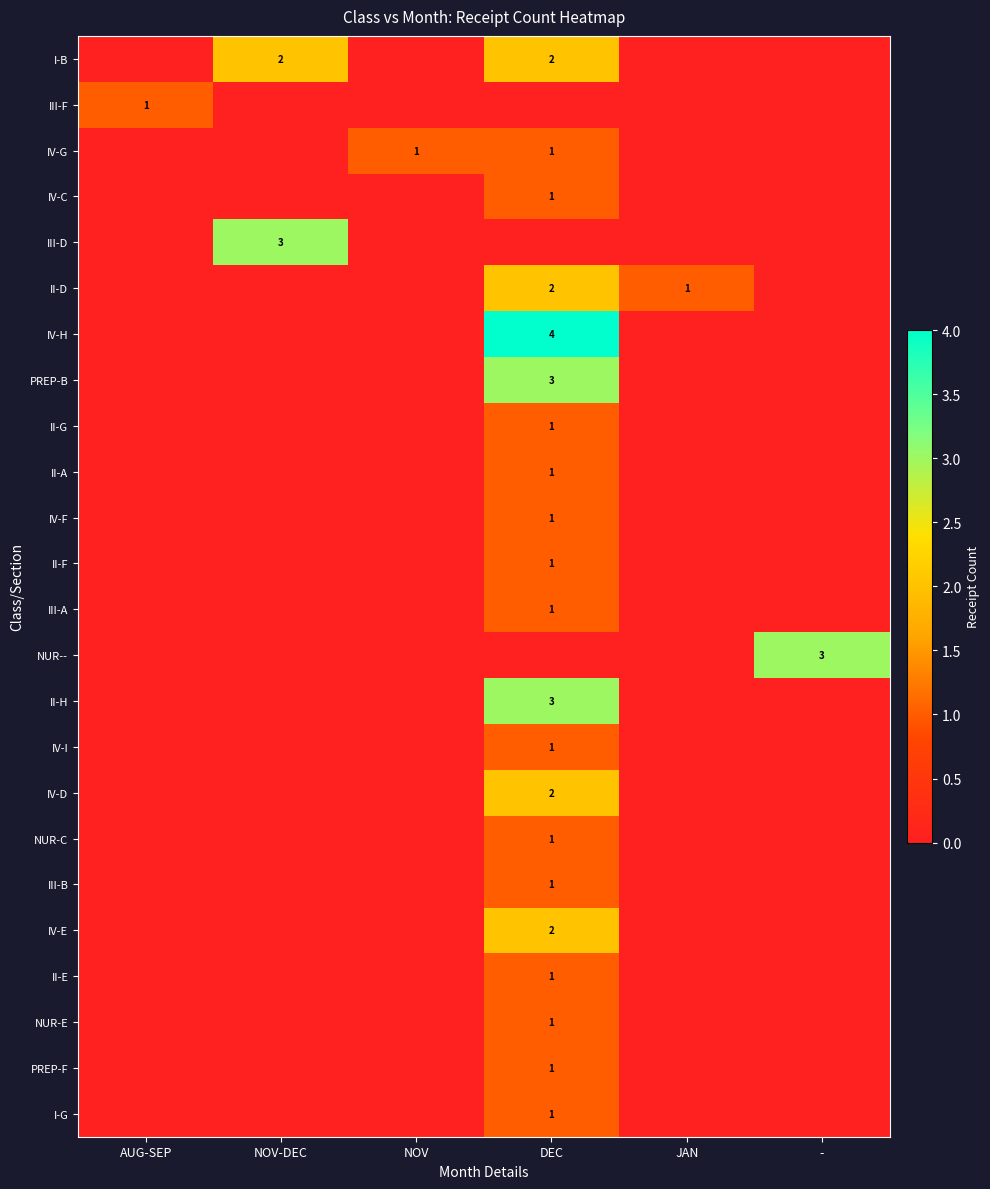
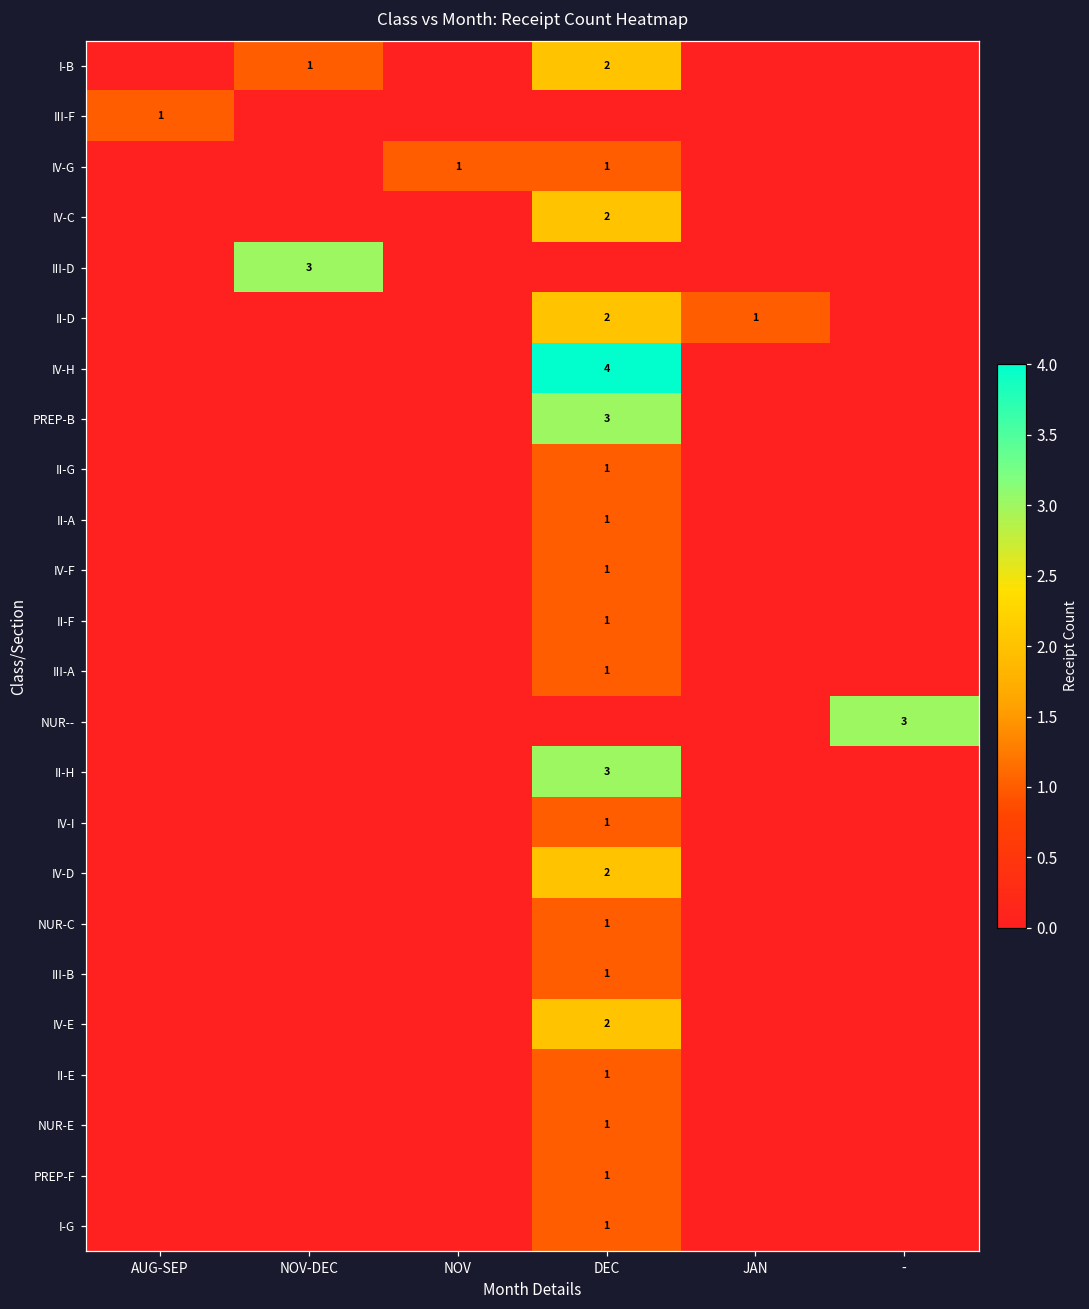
I-B, NOV-DEC: 2 -> 1
IV-C, DEC: 1 -> 2
